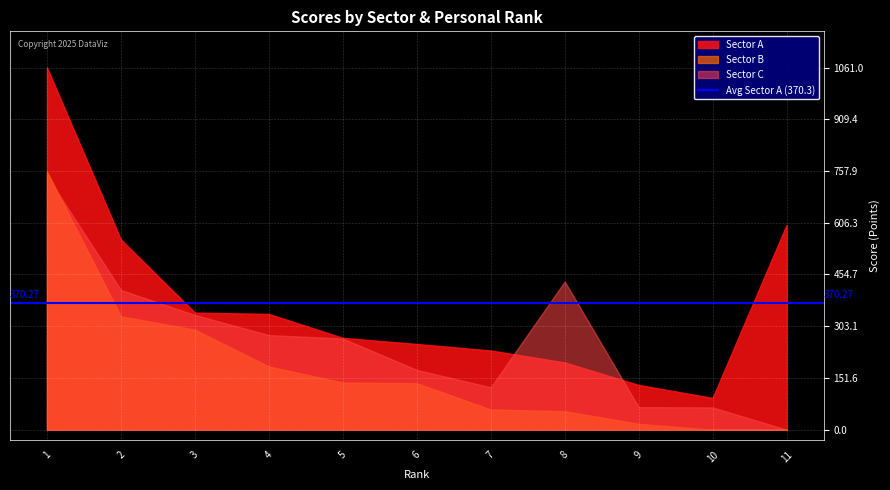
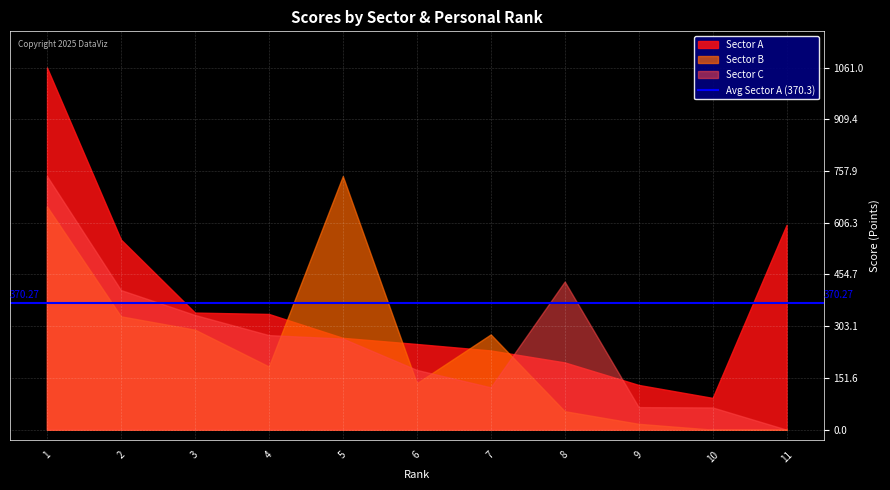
Sector B, 1: 760 -> 650
Sector B, 5: 140 -> 740
Sector B, 7: 60 -> 280
